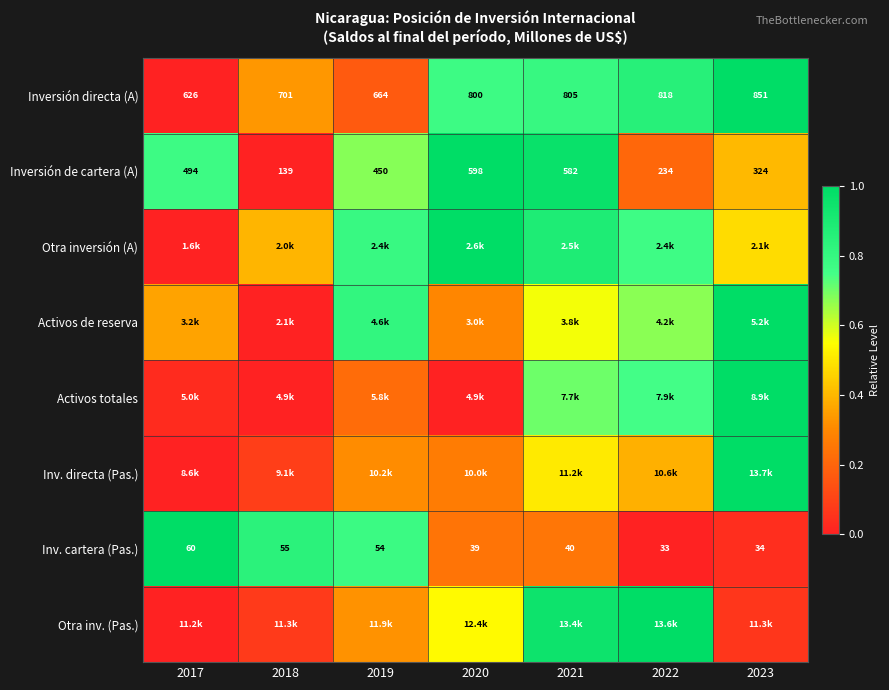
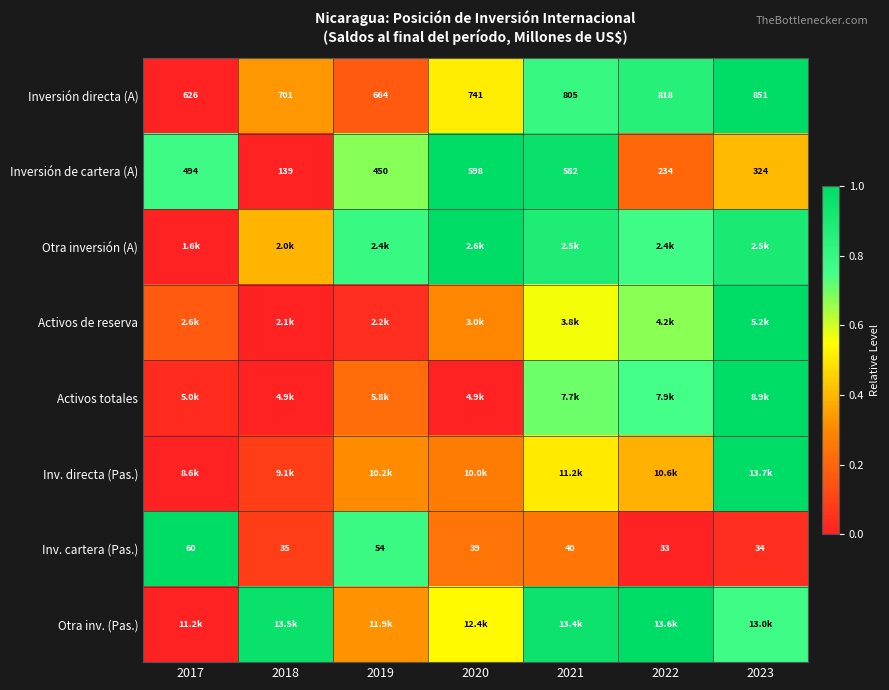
Inversión directa (A), 2020: 800 -> 741
Otra inversión (A), 2023: 2.1k -> 2.5k
Activos de reserva, 2017: 3.2k -> 2.6k
Activos de reserva, 2019: 4.6k -> 2.2k
Inv. cartera (Pas.), 2018: 55 -> 35
Otra inv. (Pas.), 2018: 11.3k -> 13.5k
Otra inv. (Pas.), 2023: 11.3k -> 13.0k
